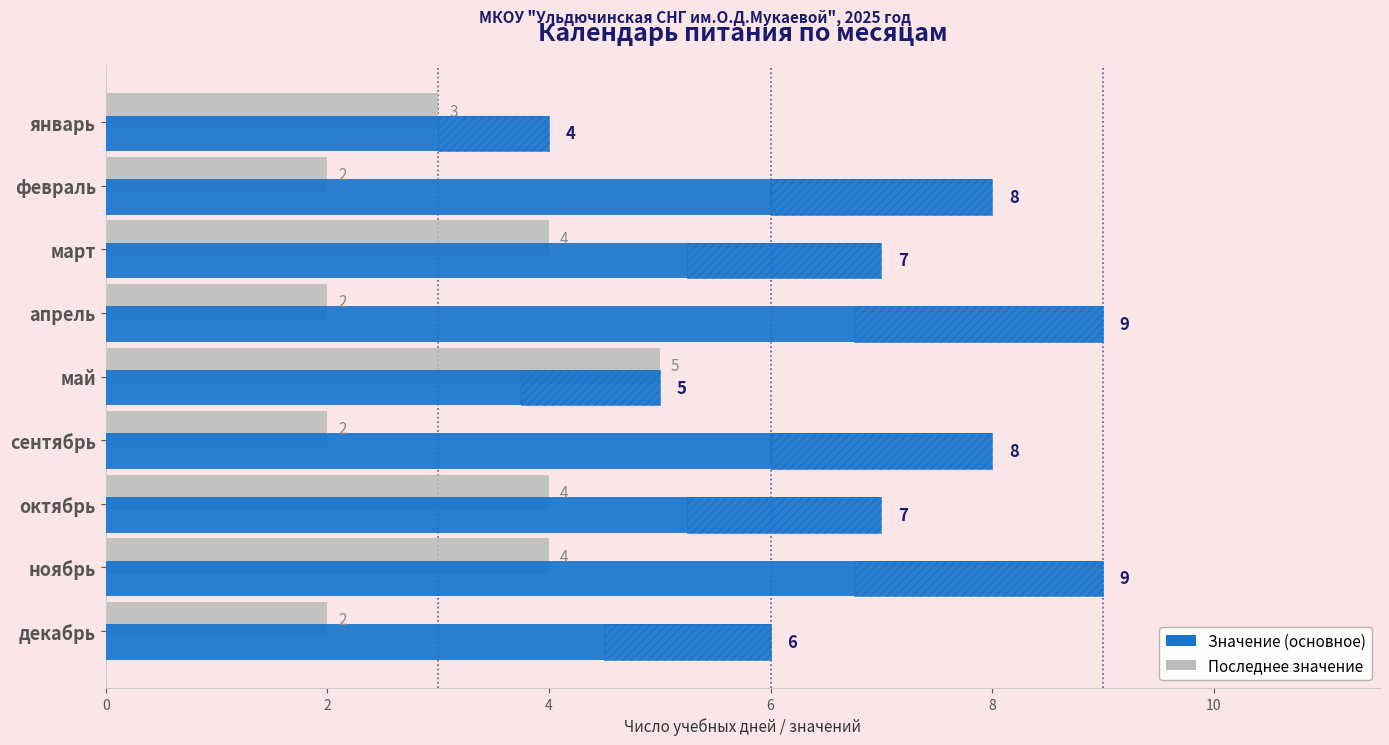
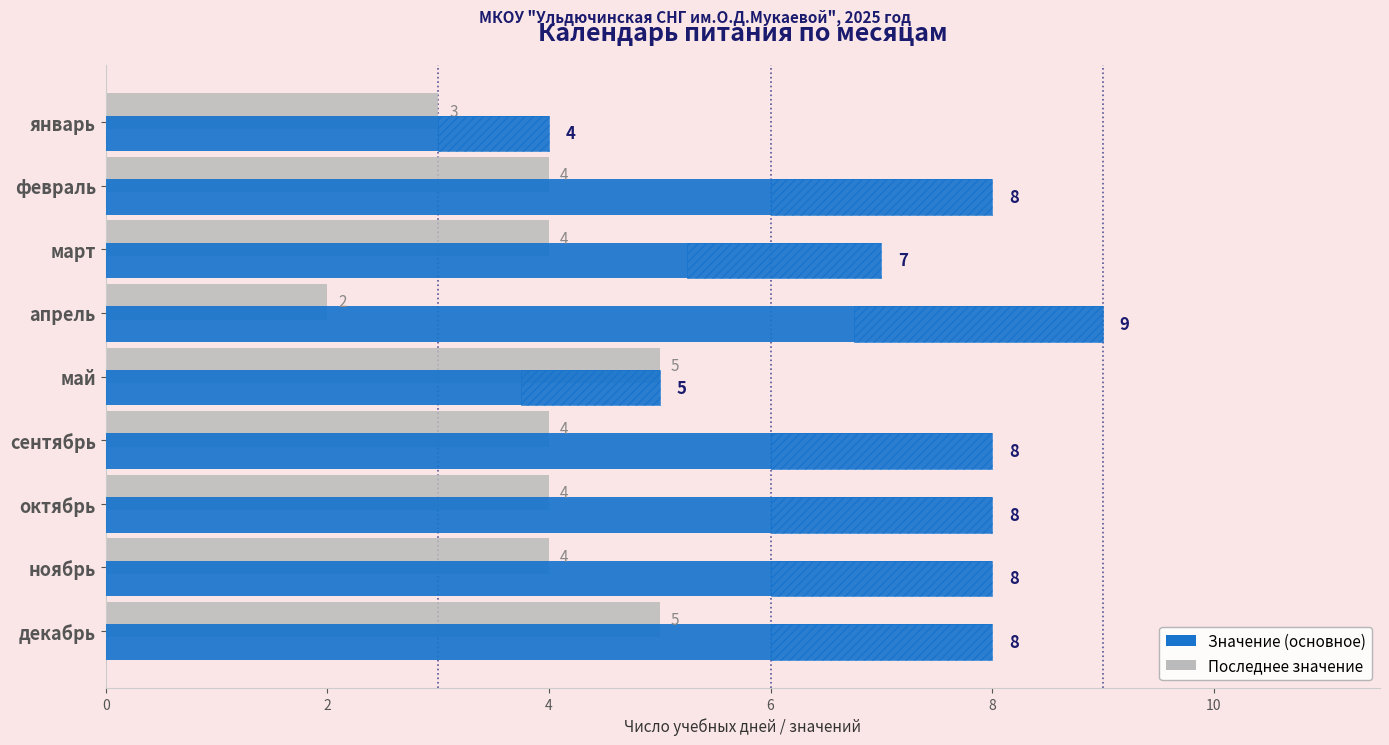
Последнее значение, февраль: 2 -> 4
Последнее значение, сентябрь: 2 -> 4
Значение (основное), октябрь: 7 -> 8
Значение (основное), ноябрь: 9 -> 8
Последнее значение, декабрь: 2 -> 5
Значение (основное), декабрь: 6 -> 8
